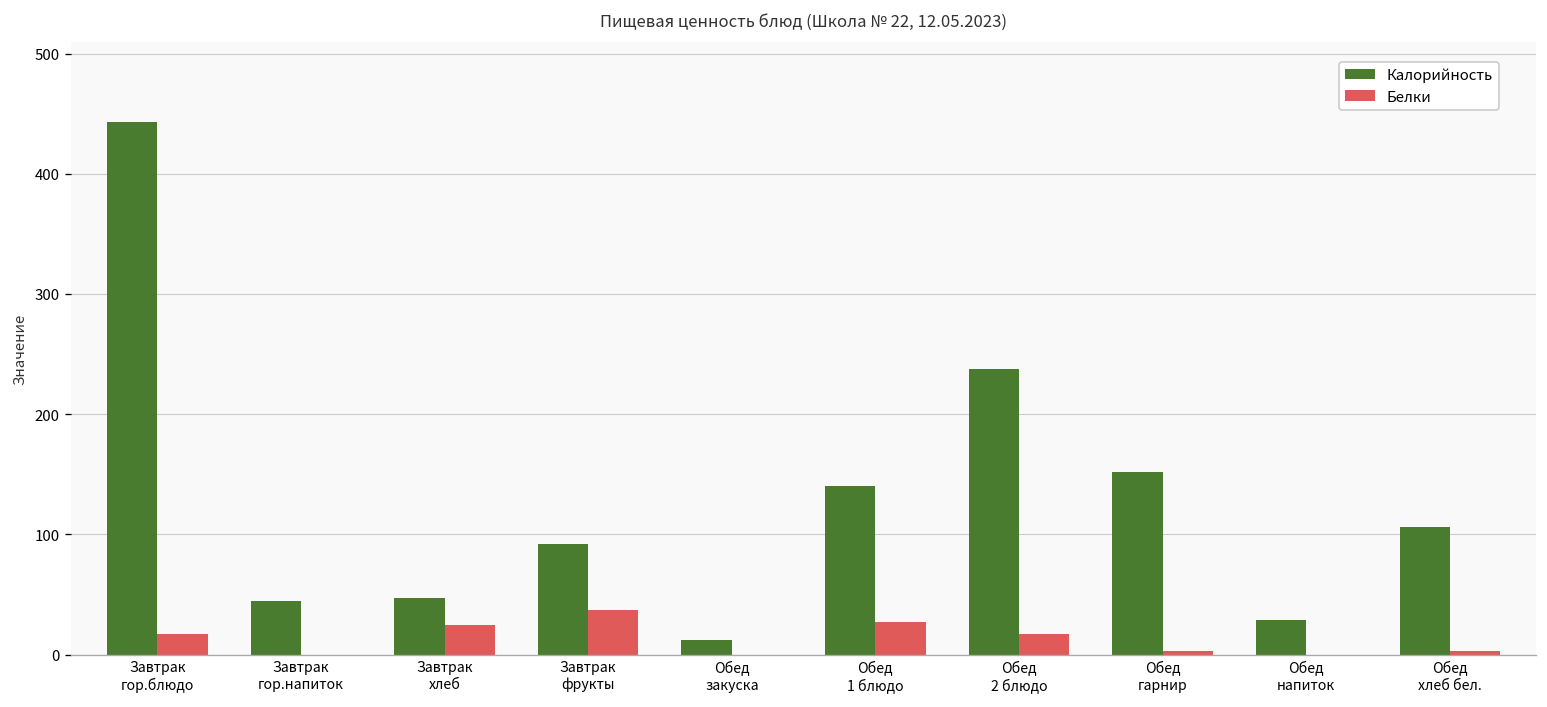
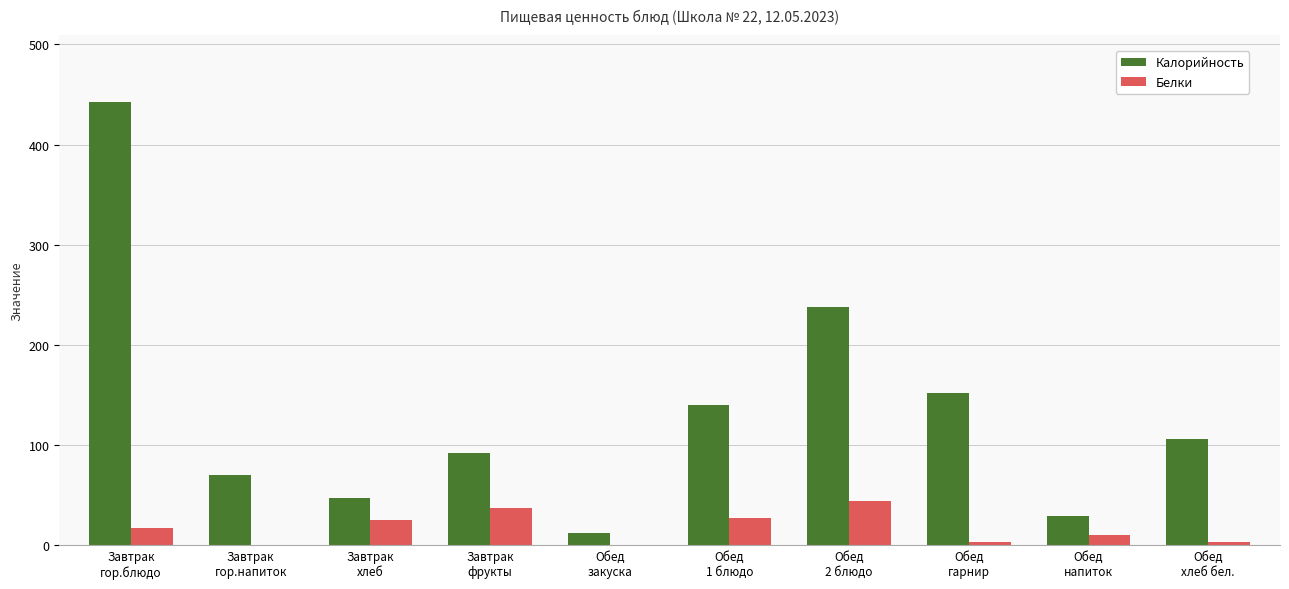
Калорийность, Завтрак гор.напиток: 45 -> 70
Белки, Обед 2 блюдо: 17 -> 44
Белки, Обед напиток: 0 -> 10
